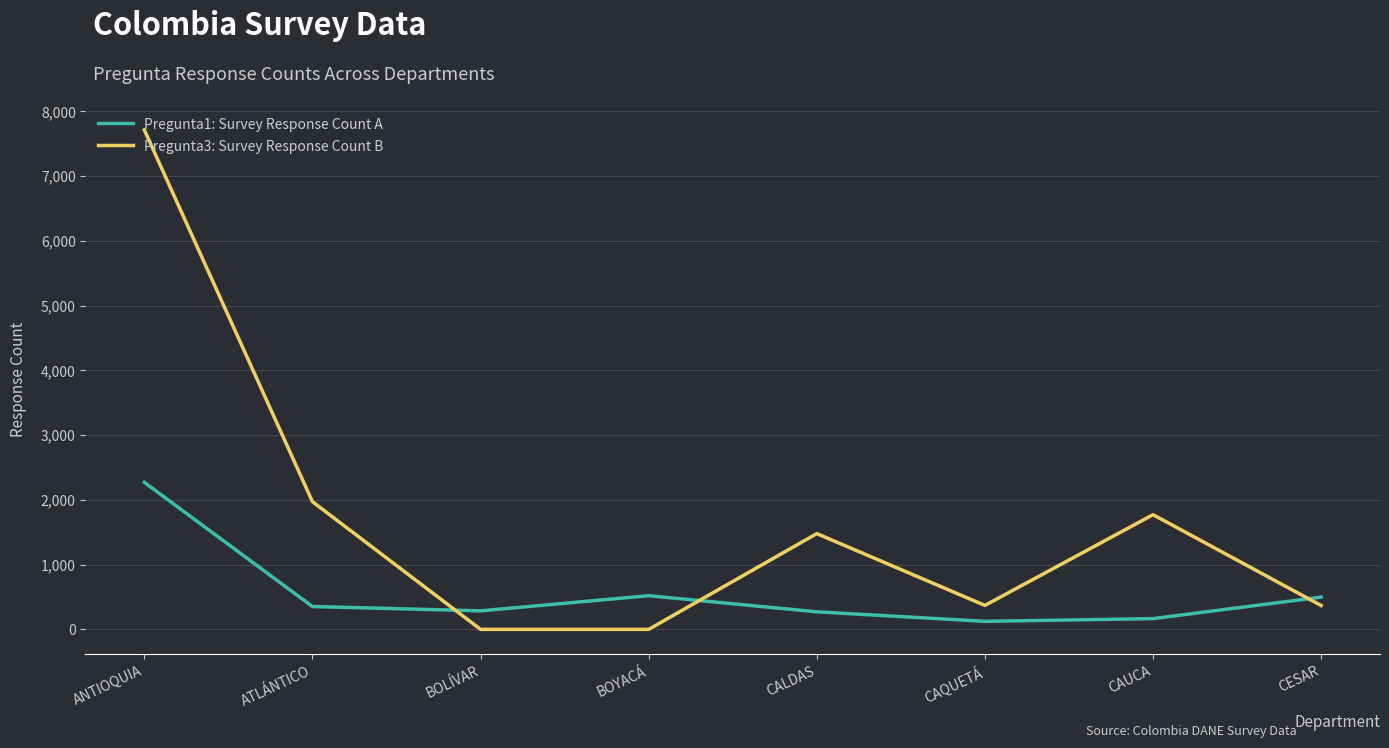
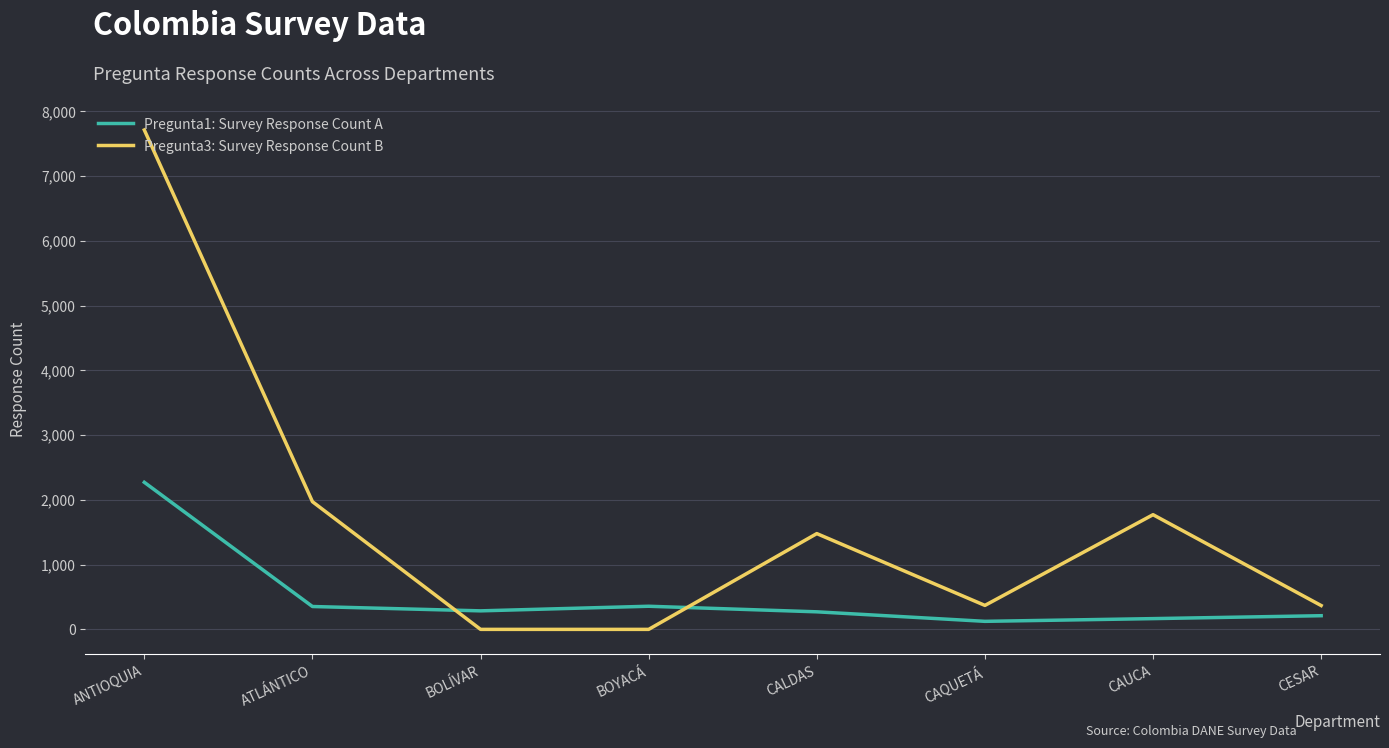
Pregunta1: Survey Response Count A, BOYACÁ: 500 -> 400
Pregunta1: Survey Response Count A, CESAR: 500 -> 200
